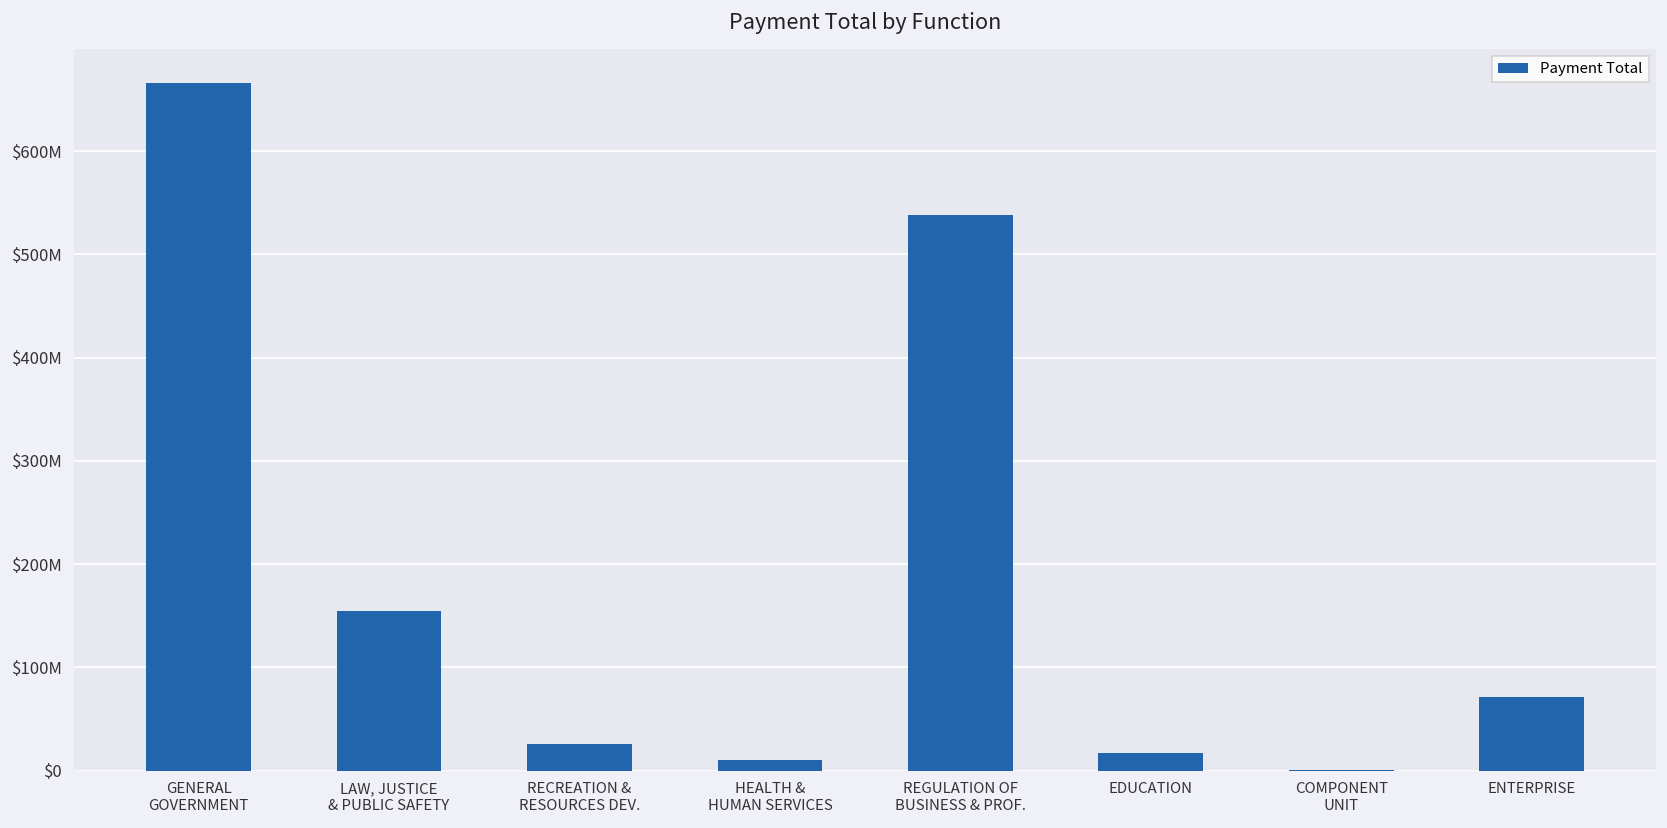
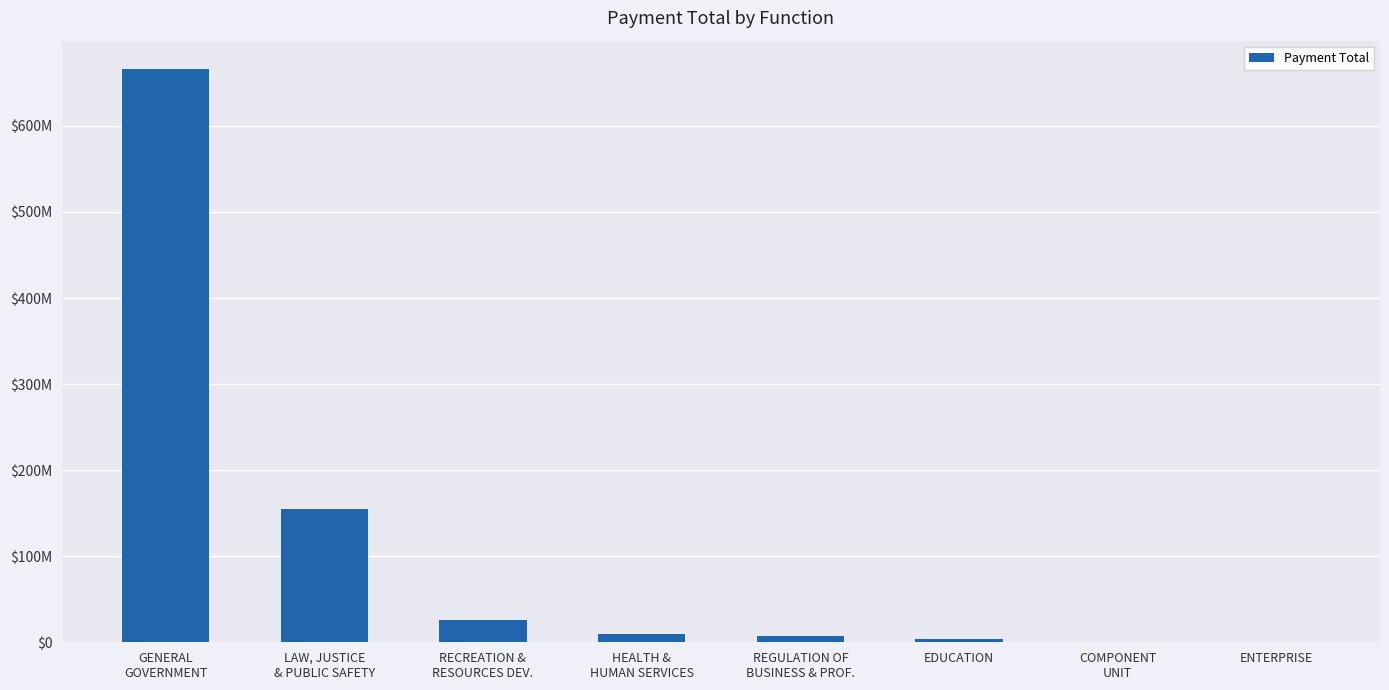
REGULATION OF BUSINESS & PROF.: $540000000 -> $10000000
EDUCATION: $20000000 -> $0
ENTERPRISE: $70000000 -> $0
